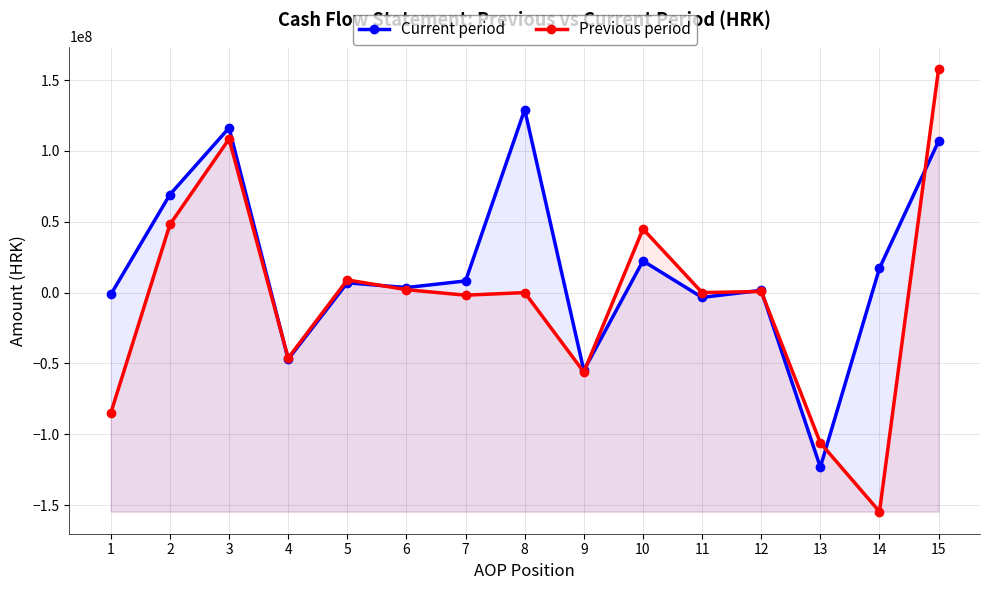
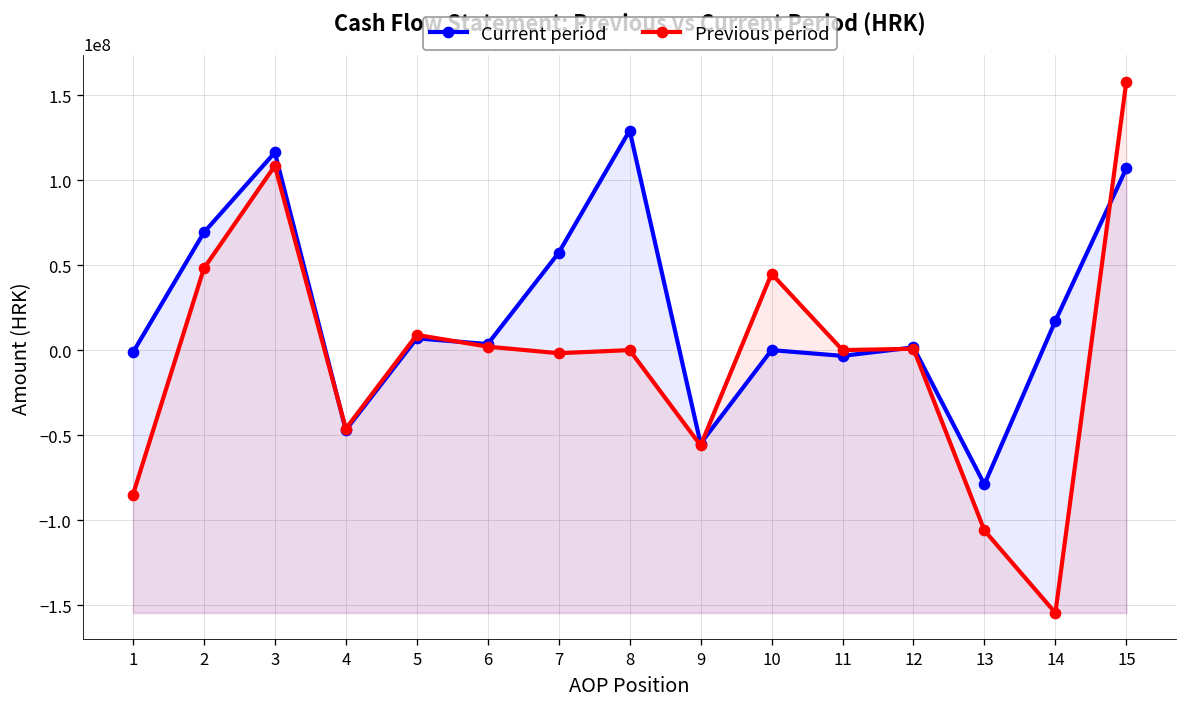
Current period, 7: 8000000 -> 57000000
Current period, 10: 22000000 -> 0
Current period, 13: -123000000 -> -79000000
